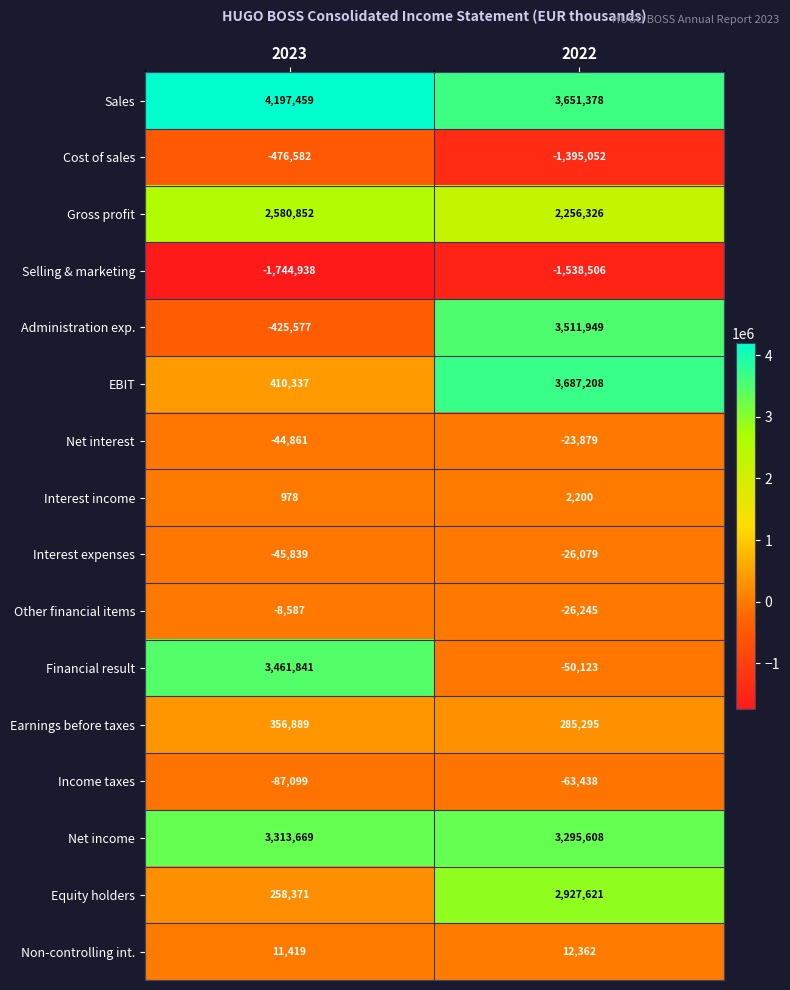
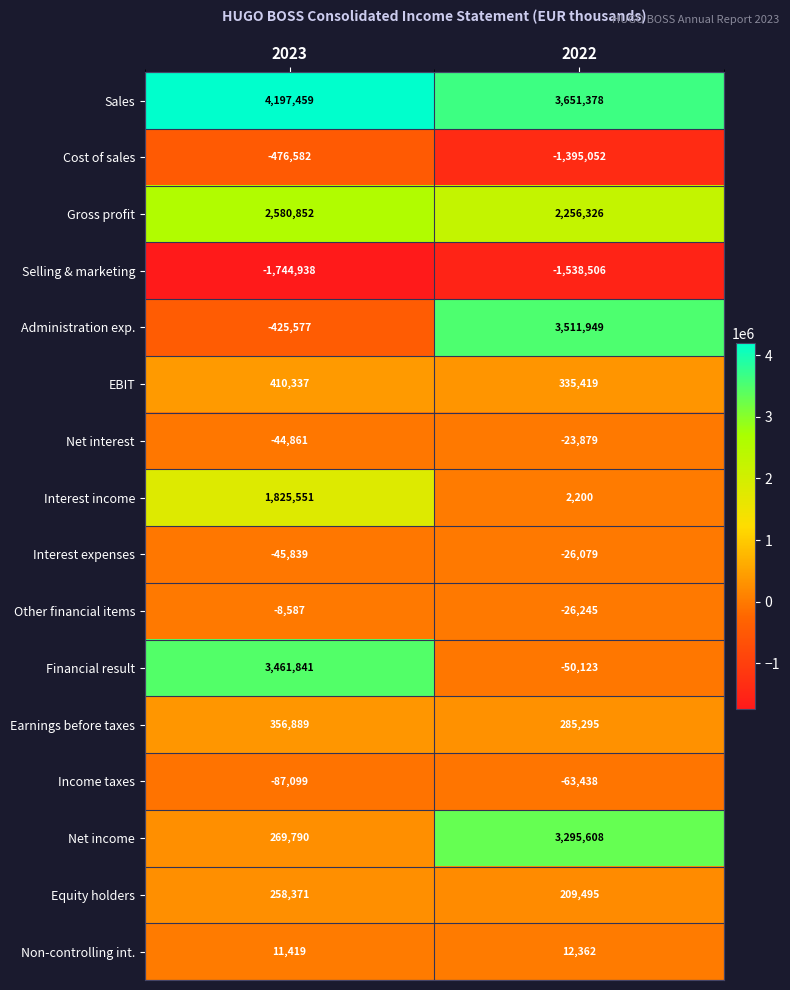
EBIT, 2022: 3,687,208 -> 335,419
Interest income, 2023: 978 -> 1,825,551
Net income, 2023: 3,313,669 -> 269,790
Equity holders, 2022: 2,927,621 -> 209,495
